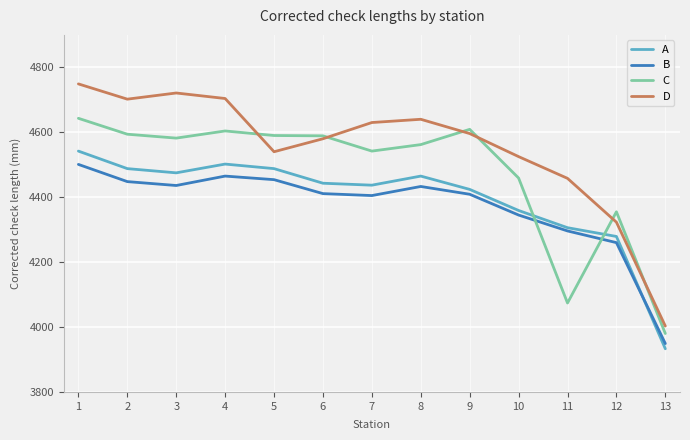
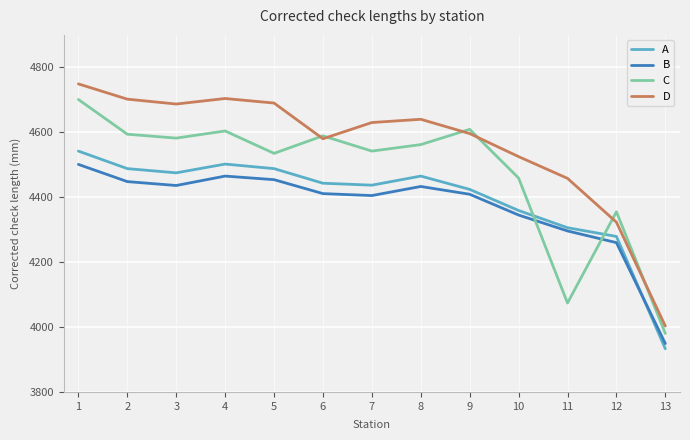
C, 1: 4640 -> 4700
D, 3: 4720 -> 4690
C, 5: 4590 -> 4540
D, 5: 4540 -> 4690
